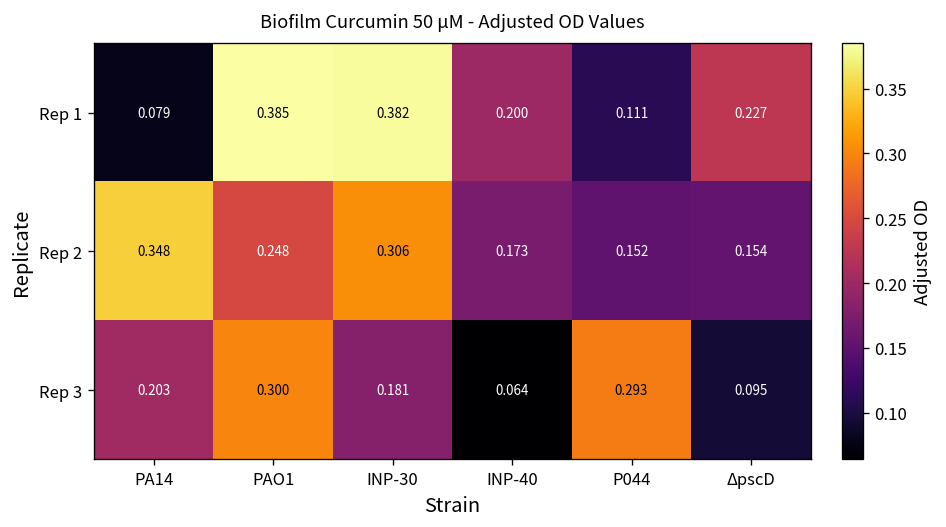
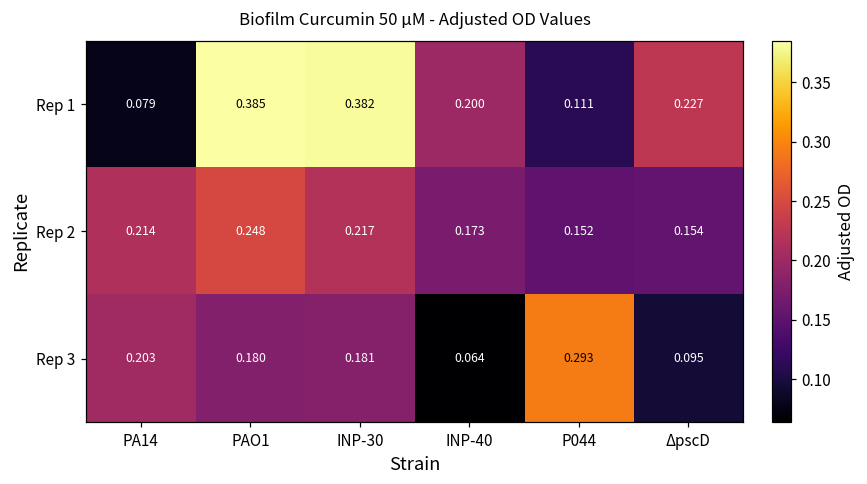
Rep 2, PA14: 0.348 -> 0.214
Rep 2, INP-30: 0.306 -> 0.217
Rep 3, PAO1: 0.300 -> 0.180
